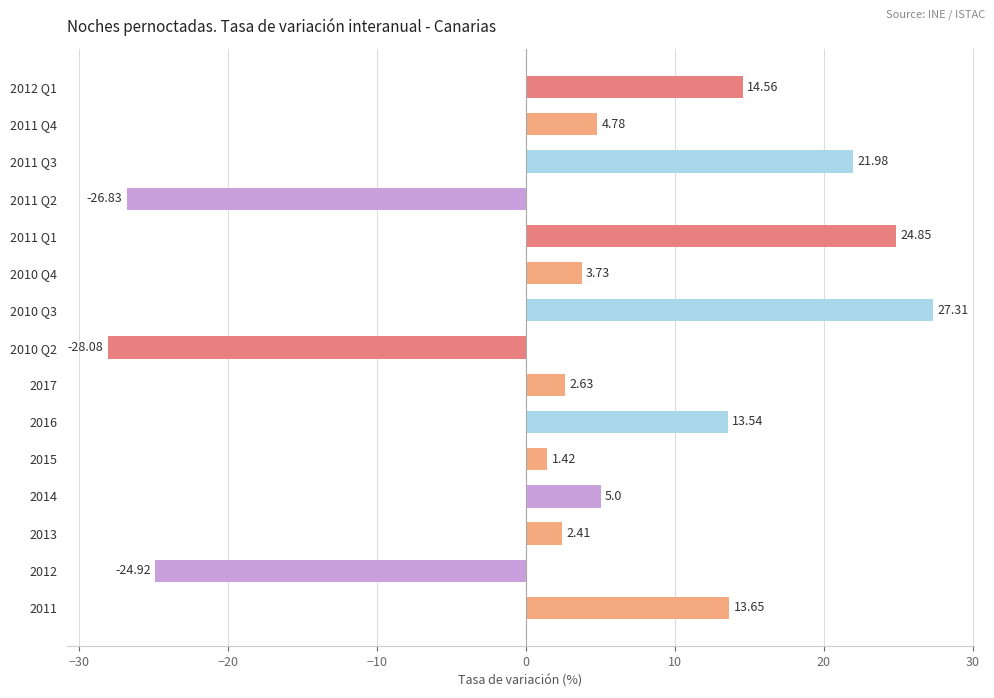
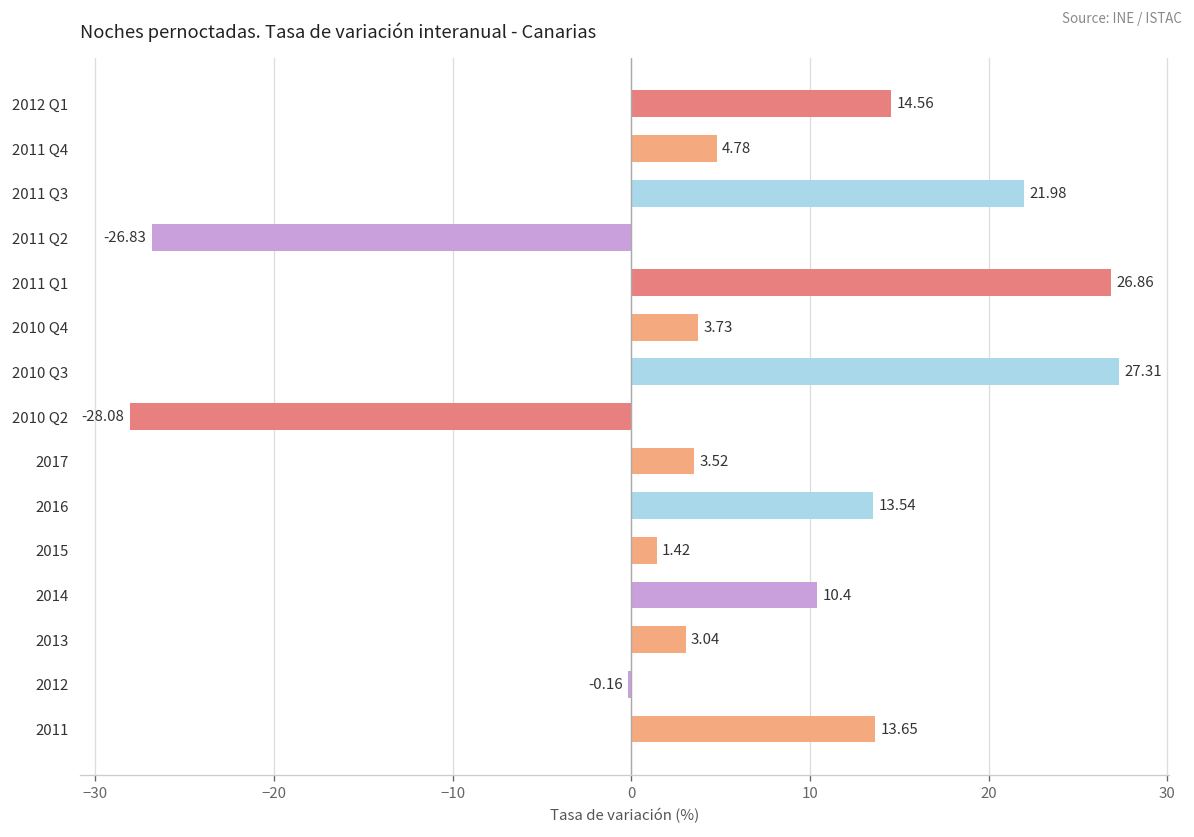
2011 Q1: 24.85 -> 26.86
2017: 2.63 -> 3.52
2014: 5.0 -> 10.4
2013: 2.41 -> 3.04
2012: -24.92 -> -0.16
